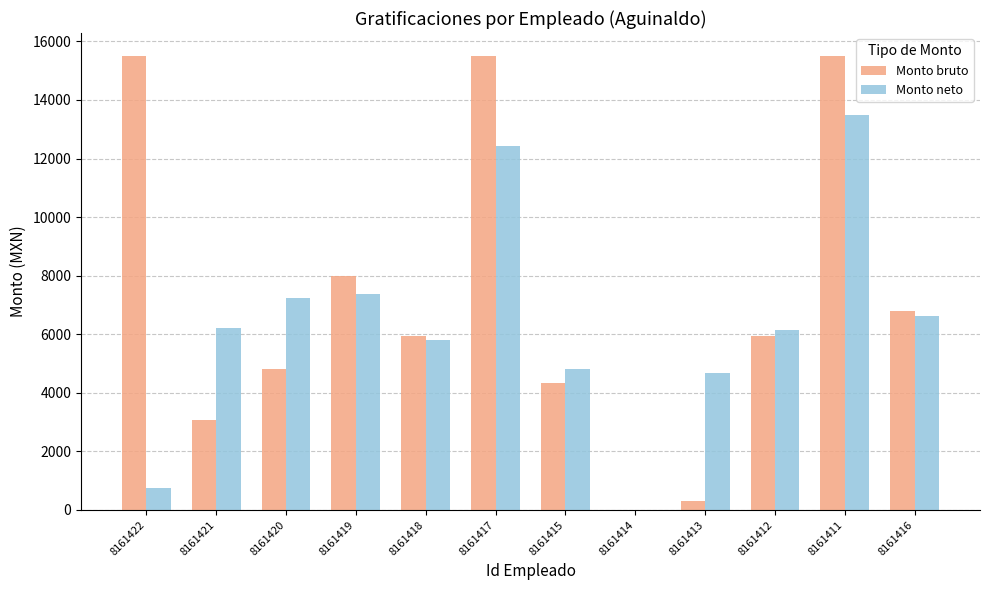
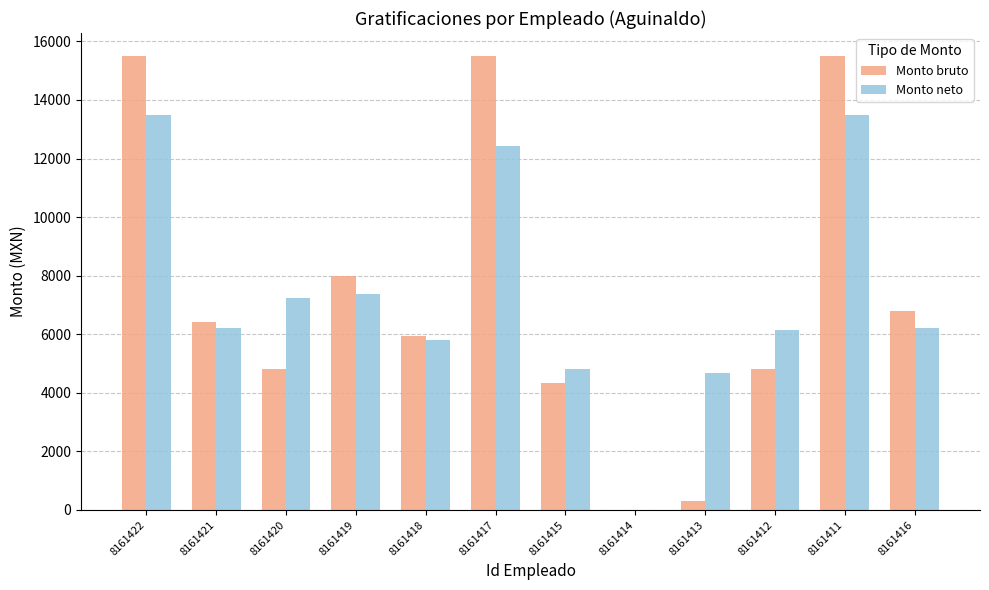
Monto neto, 8161422: 800 -> 13500
Monto bruto, 8161421: 3100 -> 6400
Monto bruto, 8161412: 5900 -> 4800
Monto neto, 8161416: 6600 -> 6200
